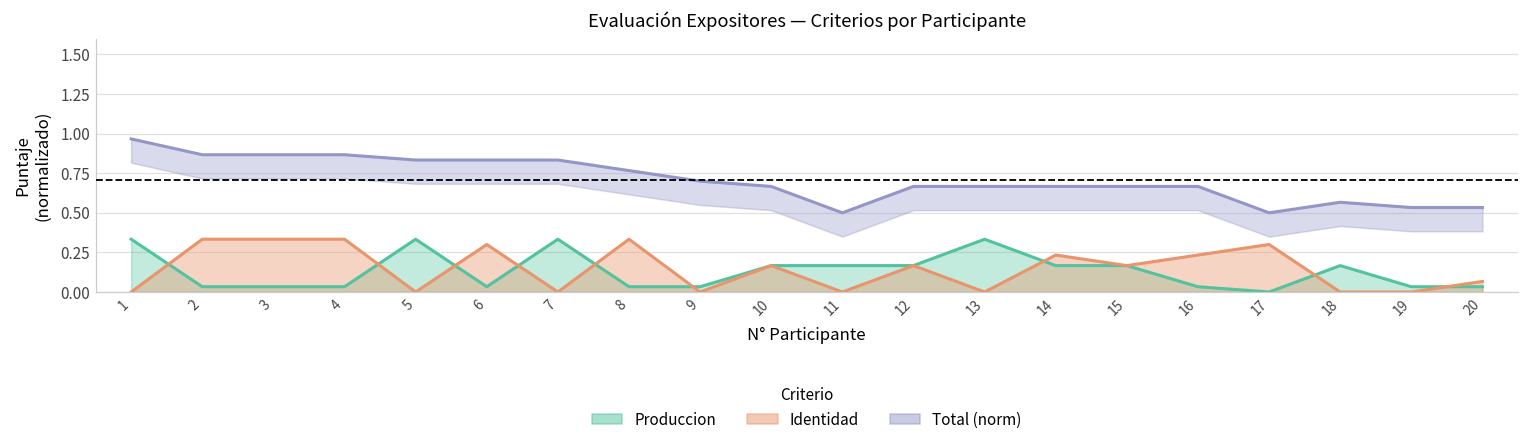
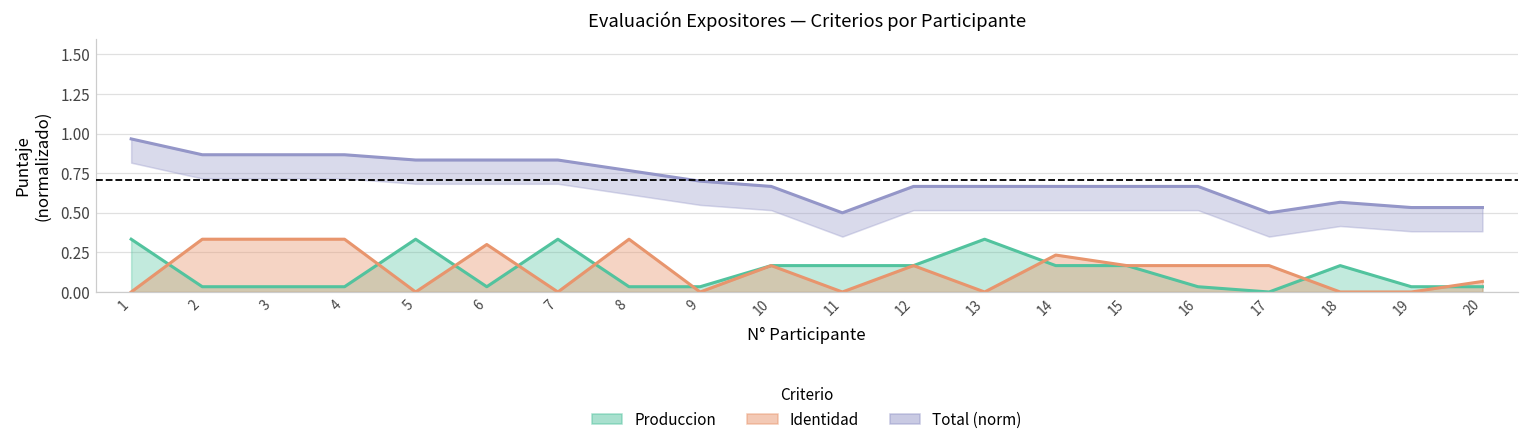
Identidad, 16: 0.23 -> 0.17
Identidad, 17: 0.30 -> 0.17
